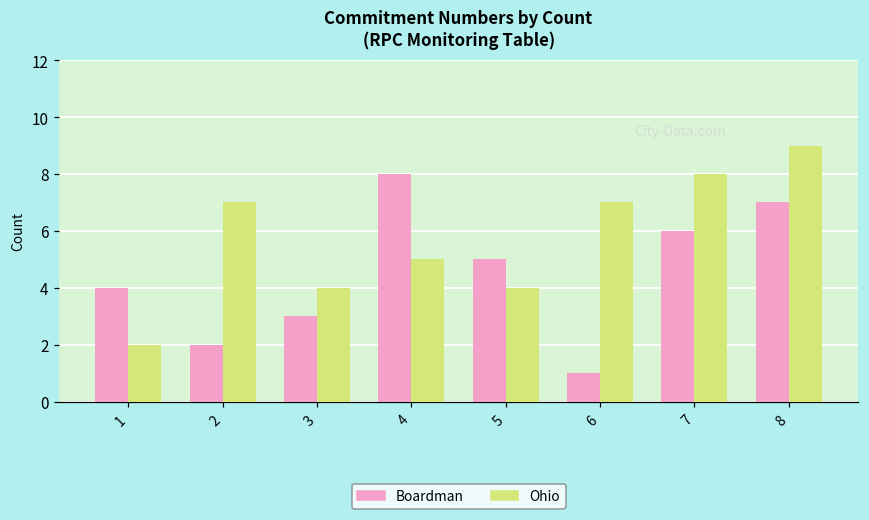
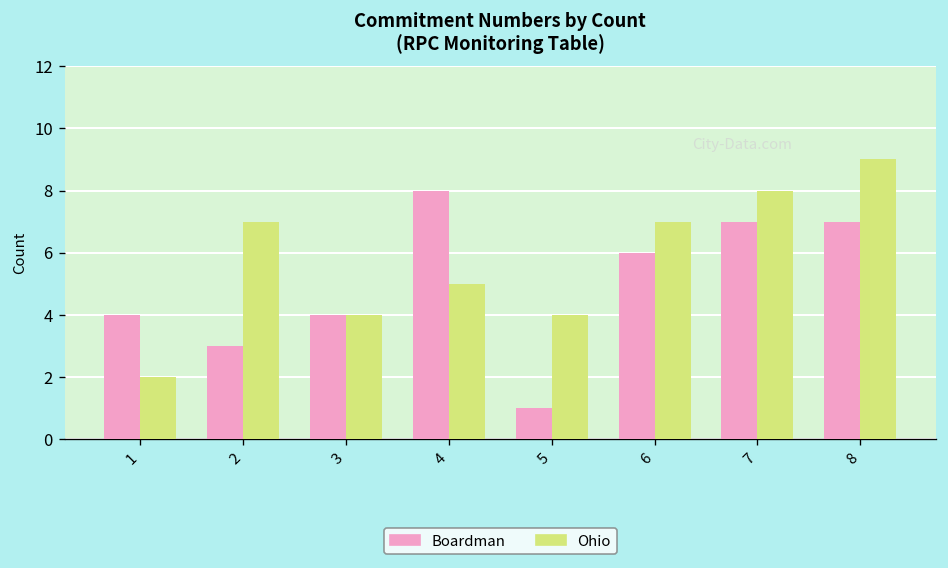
Boardman, 2: 2 -> 3
Boardman, 3: 3 -> 4
Boardman, 5: 5 -> 1
Boardman, 6: 1 -> 6
Boardman, 7: 6 -> 7
